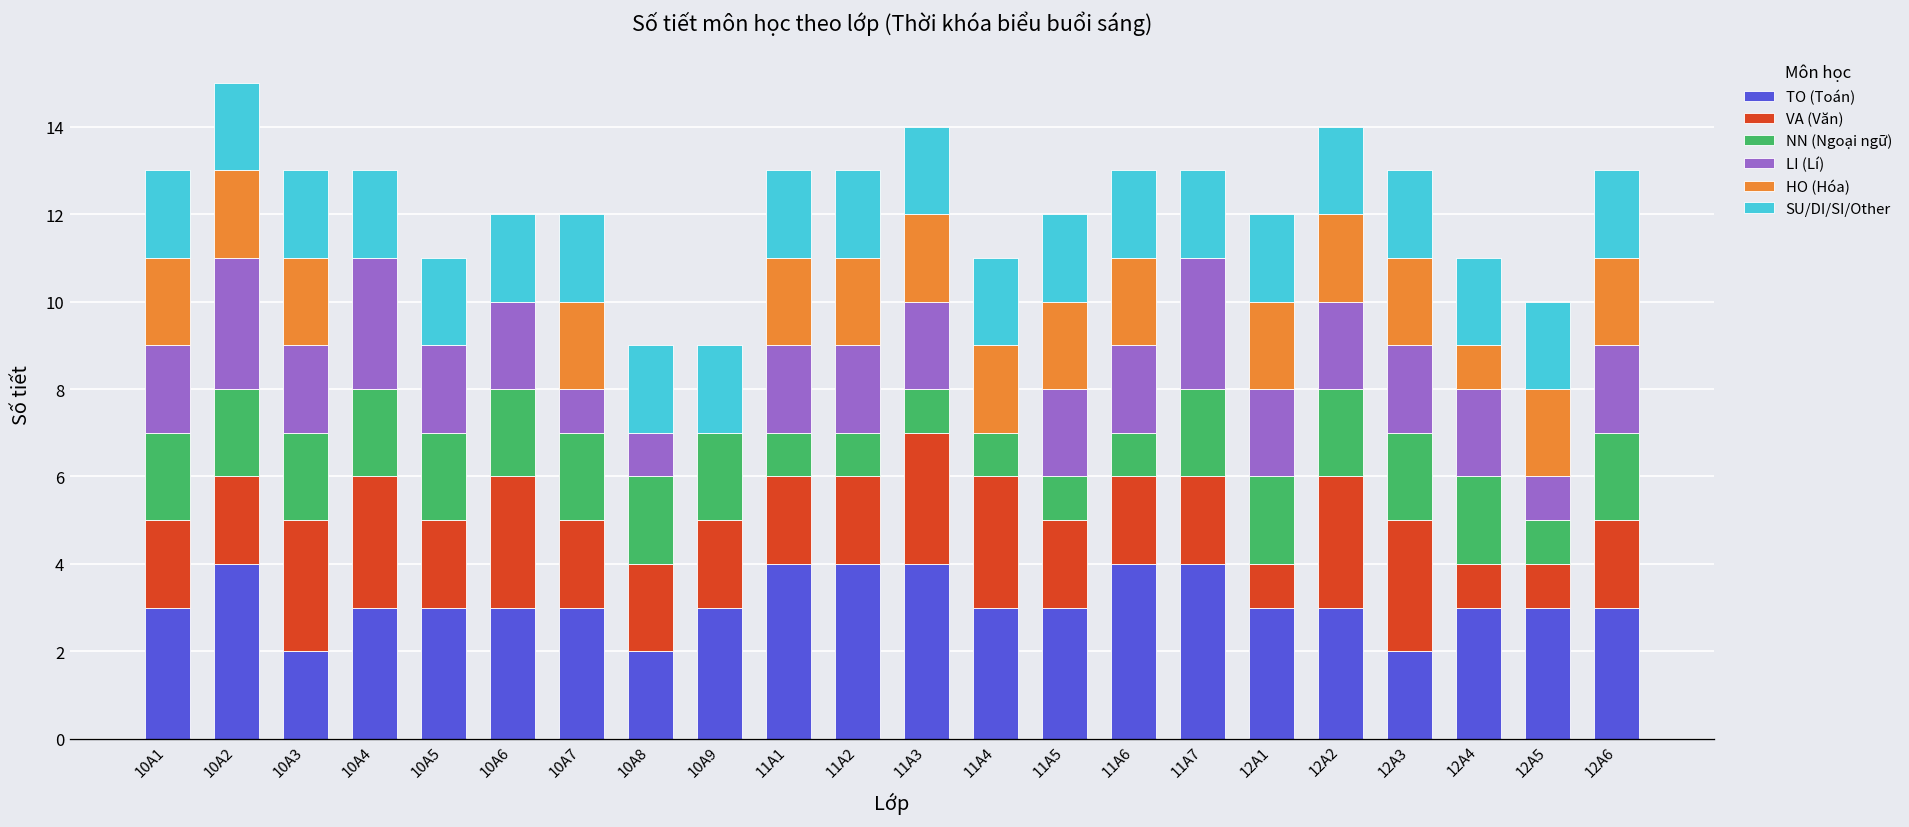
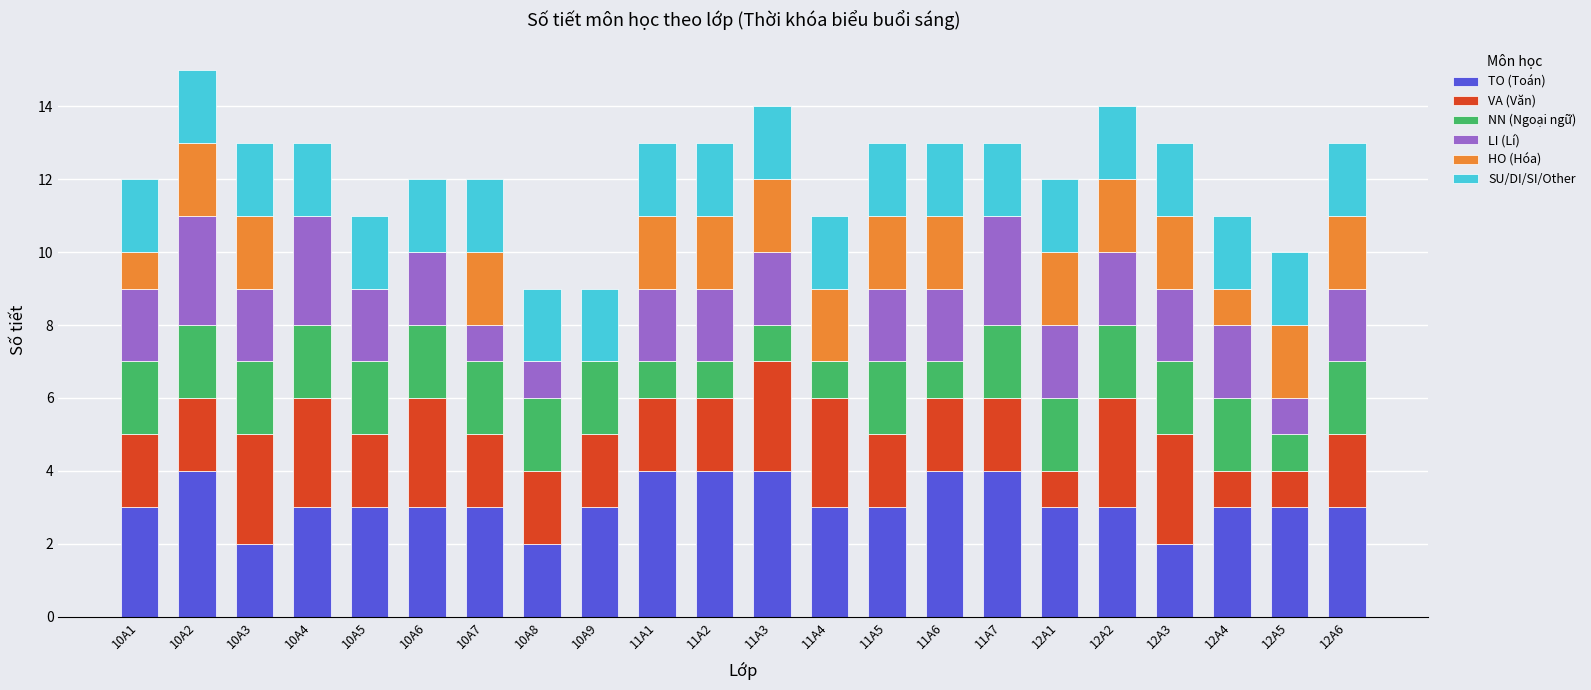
HO (Hóa), 10A1: 2 -> 1
NN (Ngoại ngữ), 11A5: 1 -> 2
